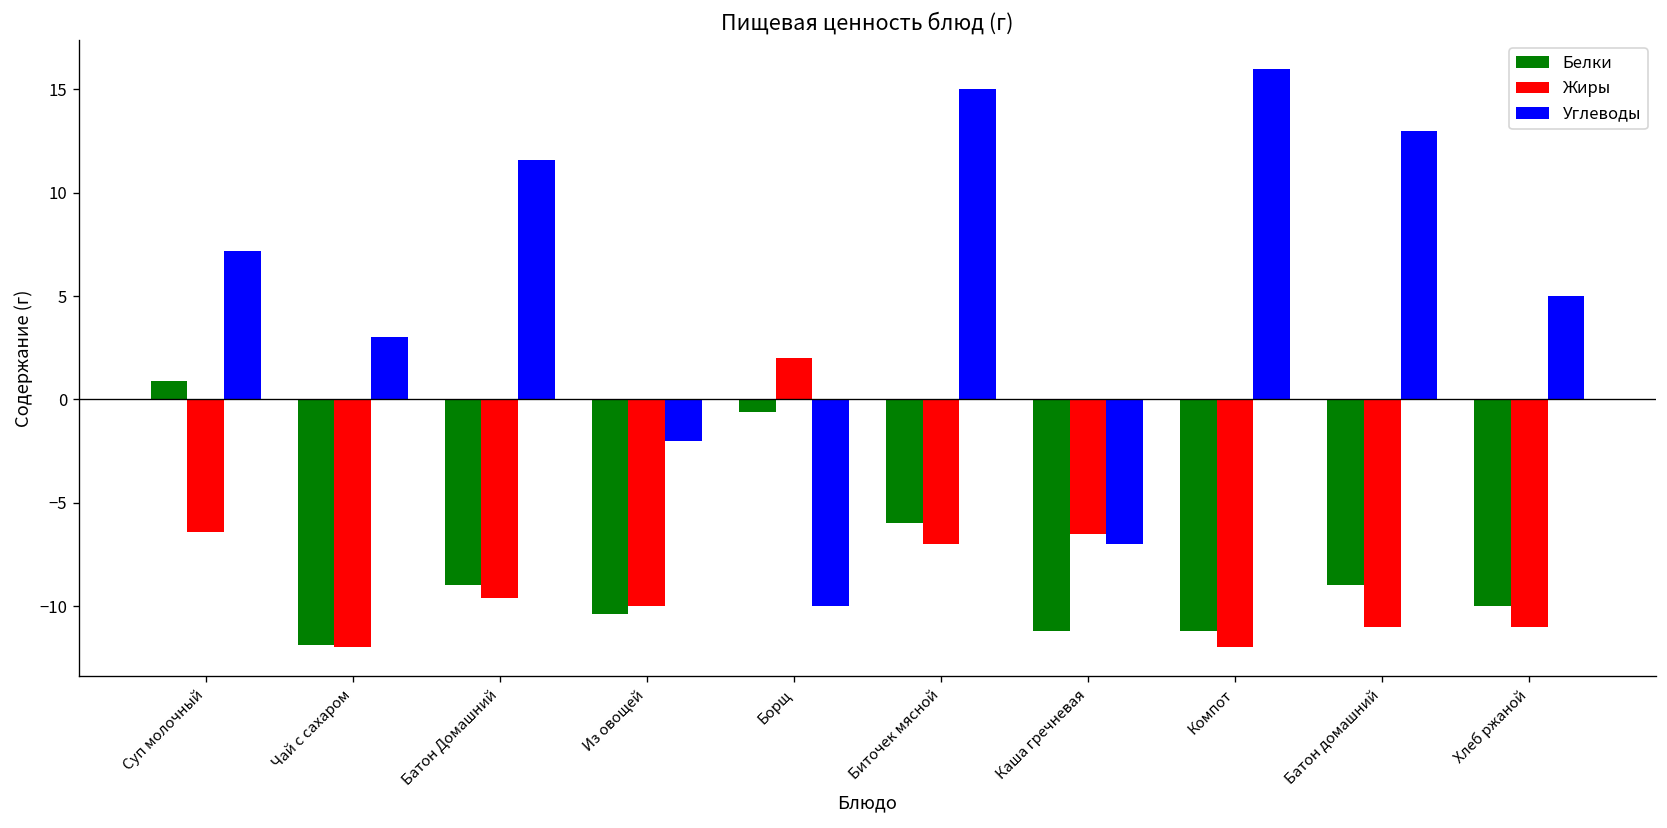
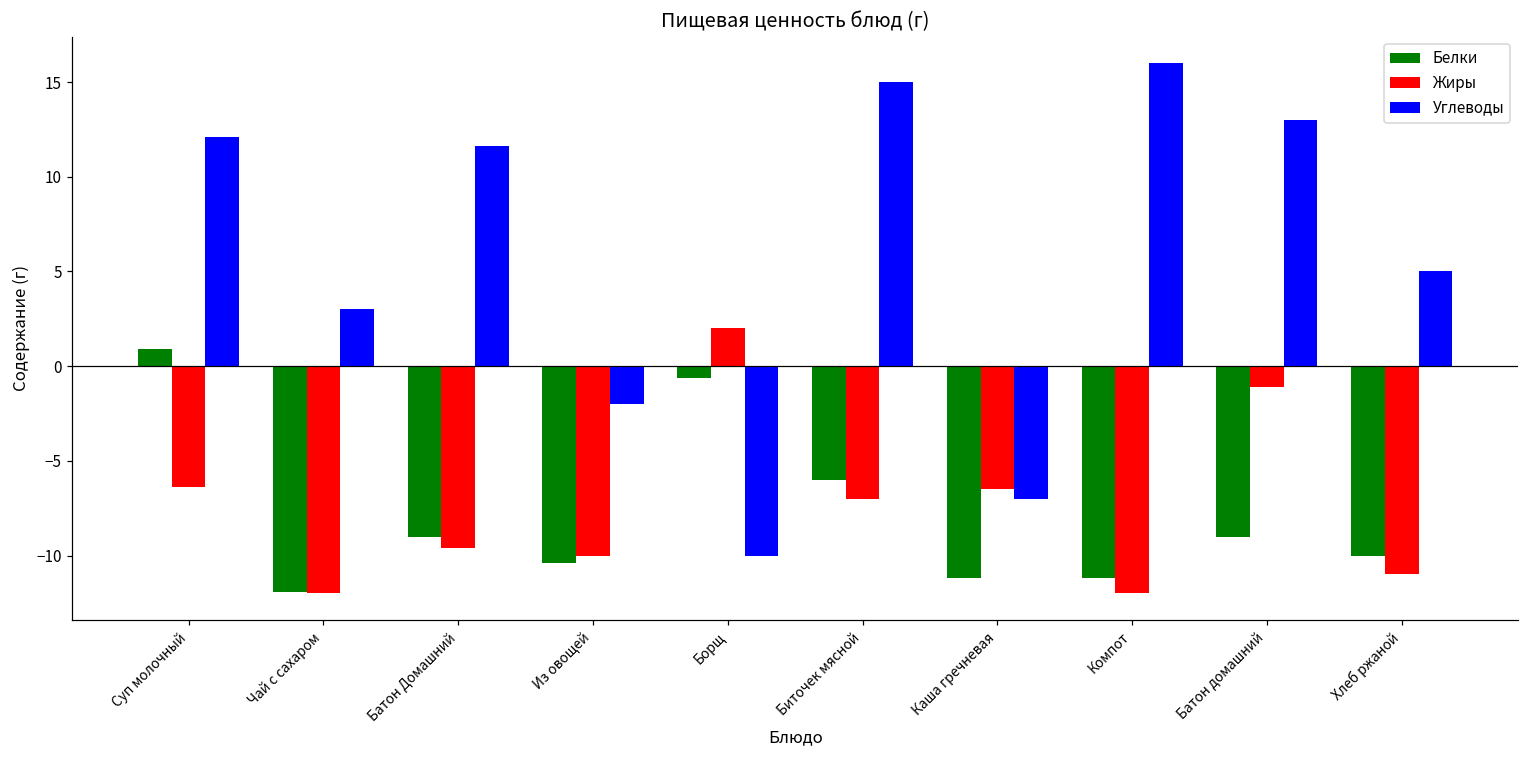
Углеводы, Суп молочный: 7.2 -> 12.1
Жиры, Батон домашний: -11.0 -> -1.1
